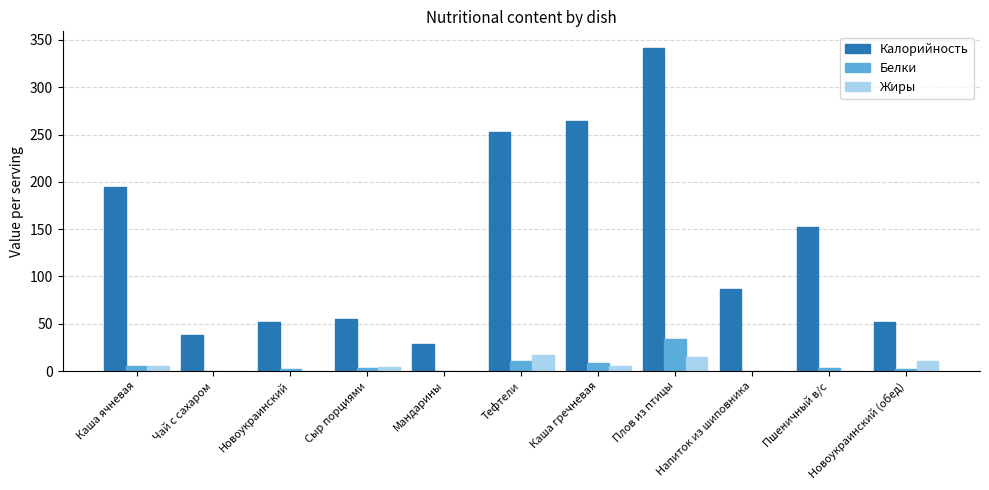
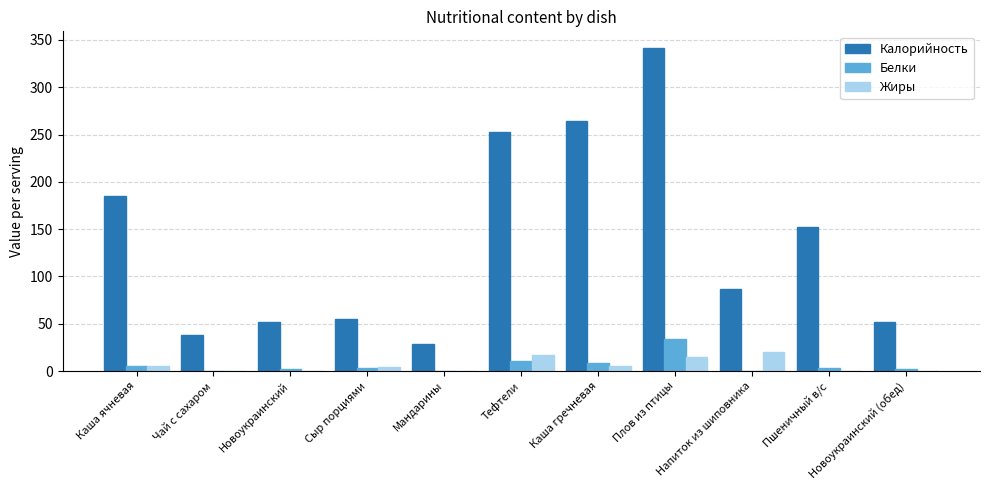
Калорийность, Каша ячневая: 200 -> 190
Жиры, Напиток из шиповника: 0 -> 20
Жиры, Новоукраинский (обед): 10 -> 0
